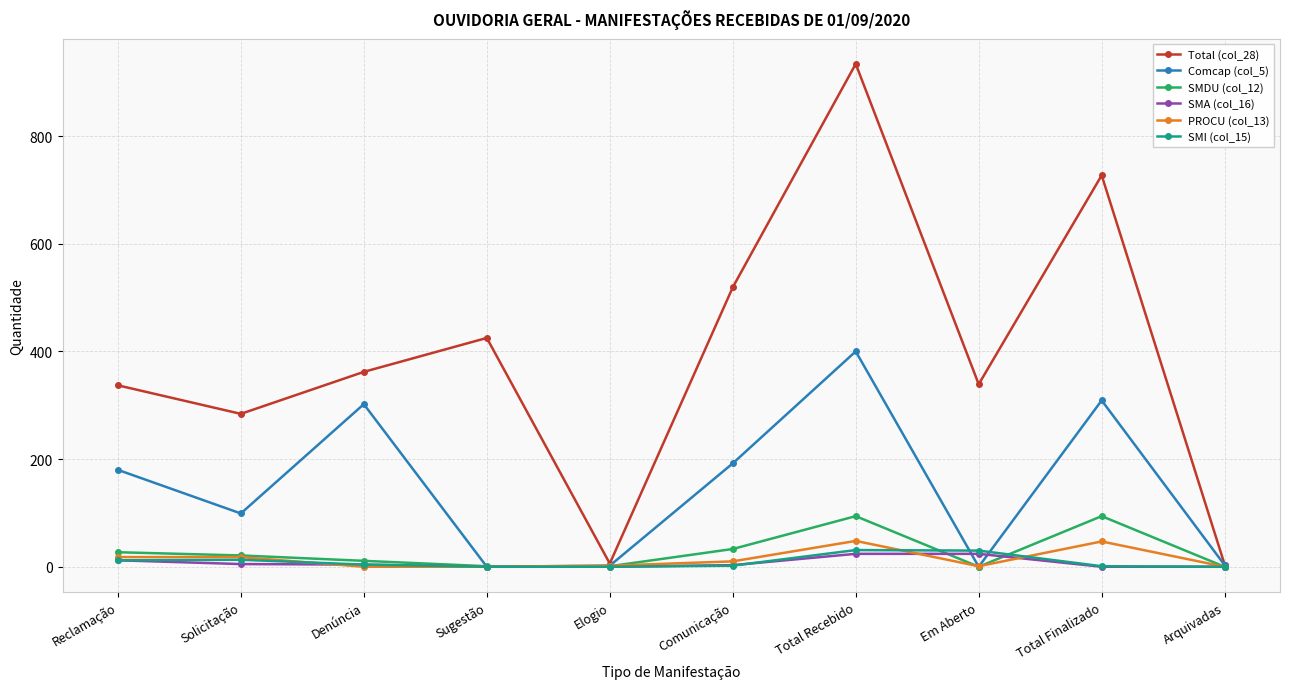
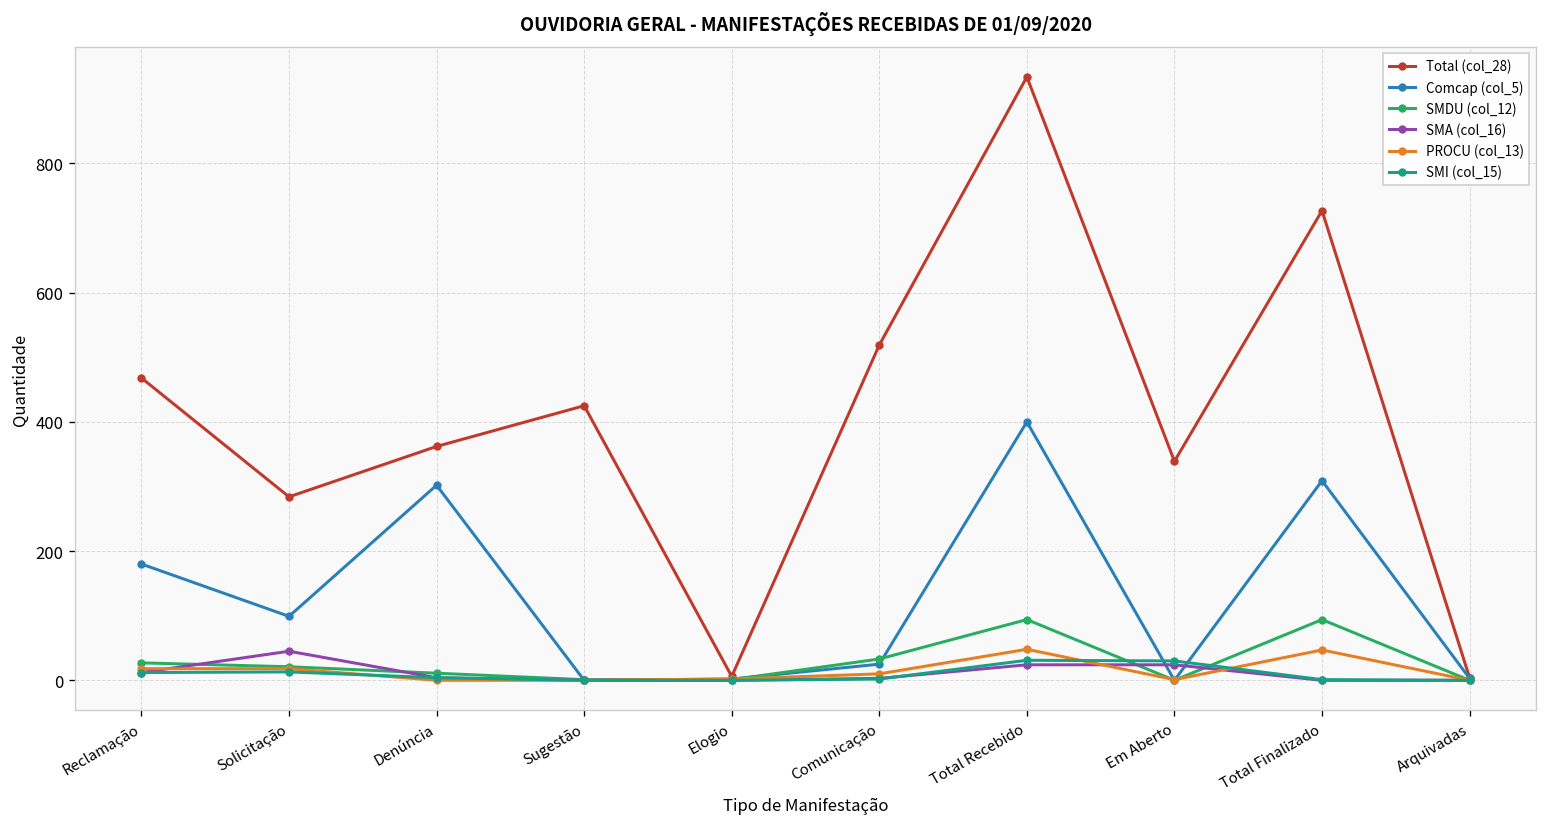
Total (col_28), Reclamação: 340 -> 470
SMA (col_16), Solicitação: 10 -> 50
Comcap (col_5), Comunicação: 190 -> 30
